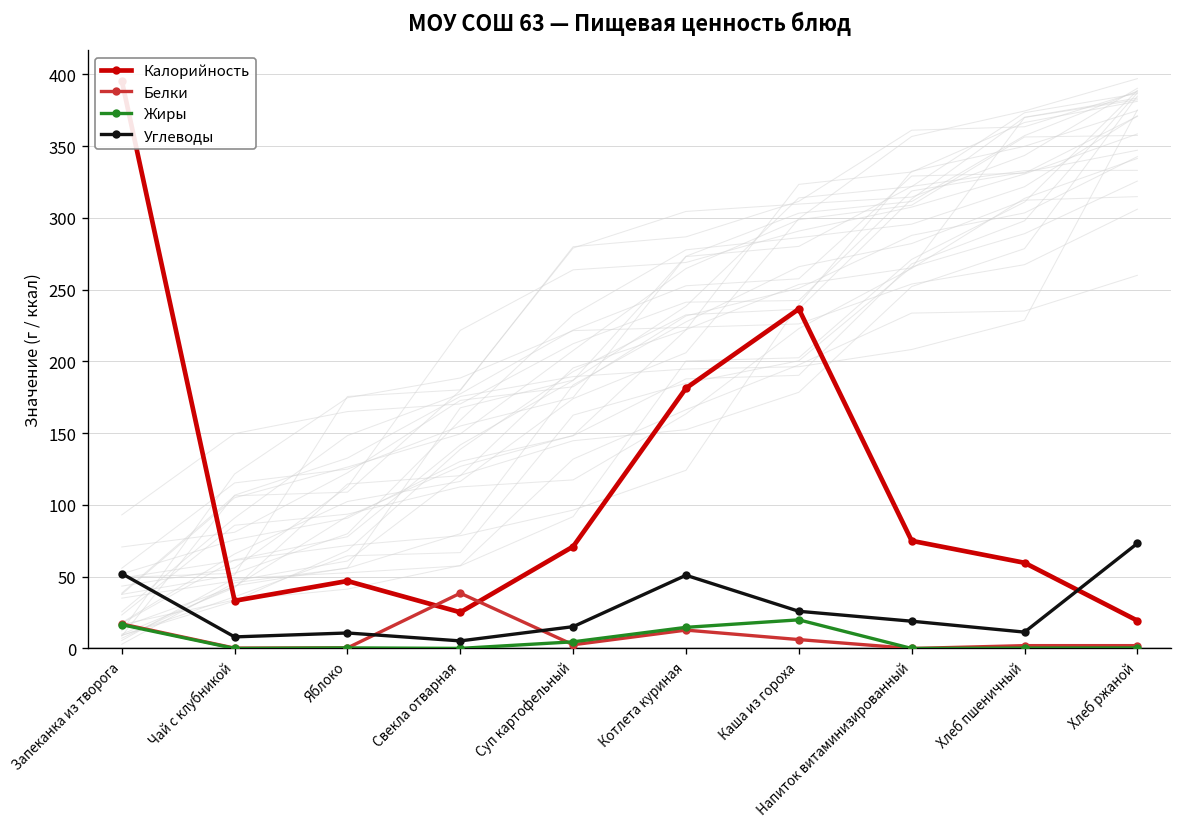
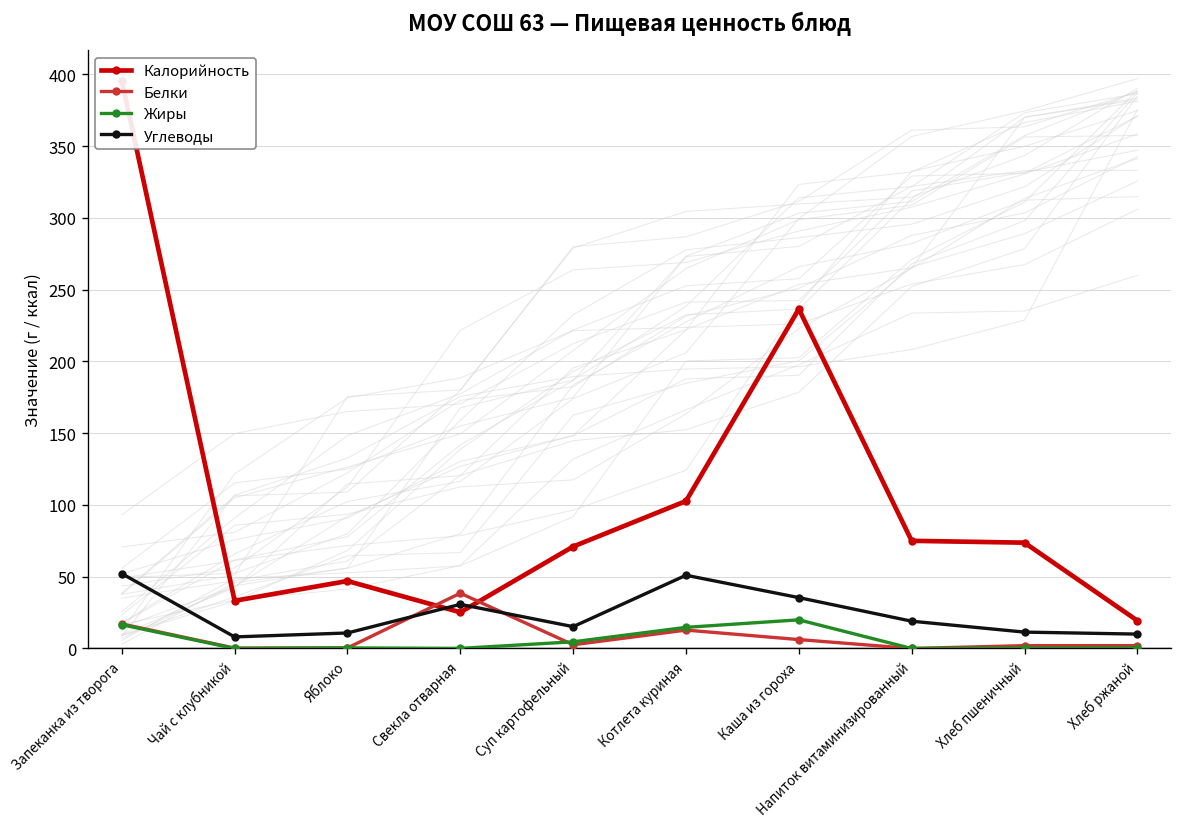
Углеводы, Свекла отварная: 5 -> 31
Калорийность, Котлета куриная: 181 -> 103
Углеводы, Каша из гороха: 26 -> 35
Калорийность, Хлеб пшеничный: 60 -> 74
Углеводы, Хлеб ржаной: 73 -> 10
